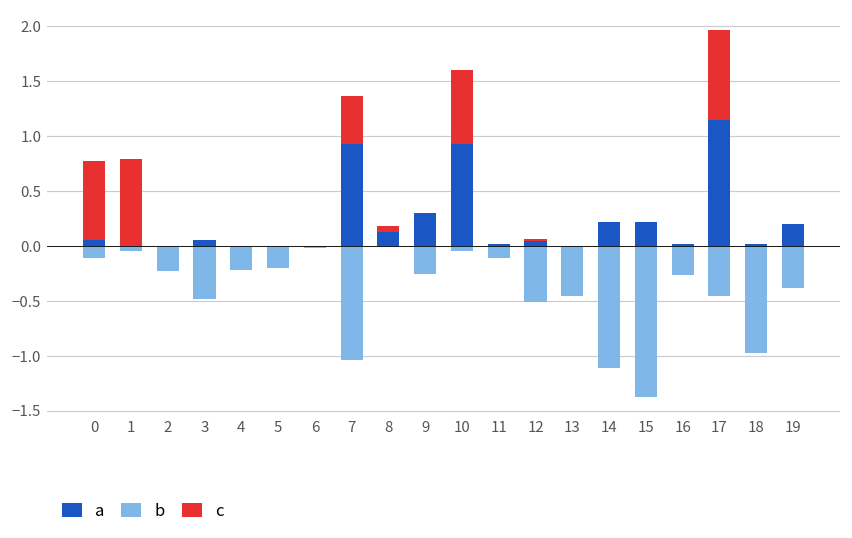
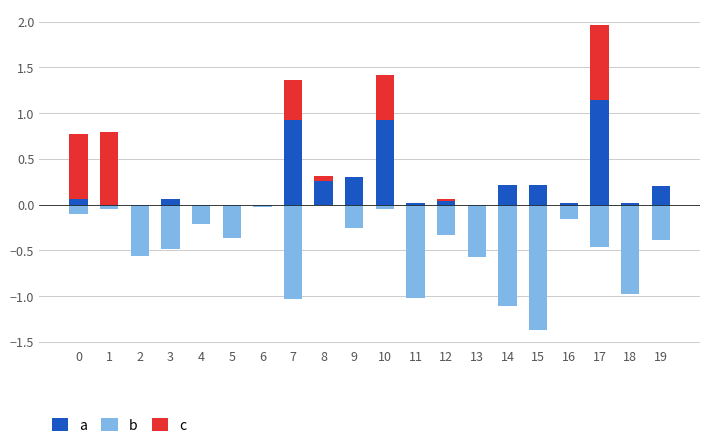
b, 2: -0.2 -> -0.6
b, 5: -0.2 -> -0.4
a, 8: 0.1 -> 0.3
c, 10: 0.7 -> 0.5
b, 11: -0.1 -> -1.0
b, 12: -0.5 -> -0.3
b, 13: -0.5 -> -0.6
b, 16: -0.3 -> -0.2
